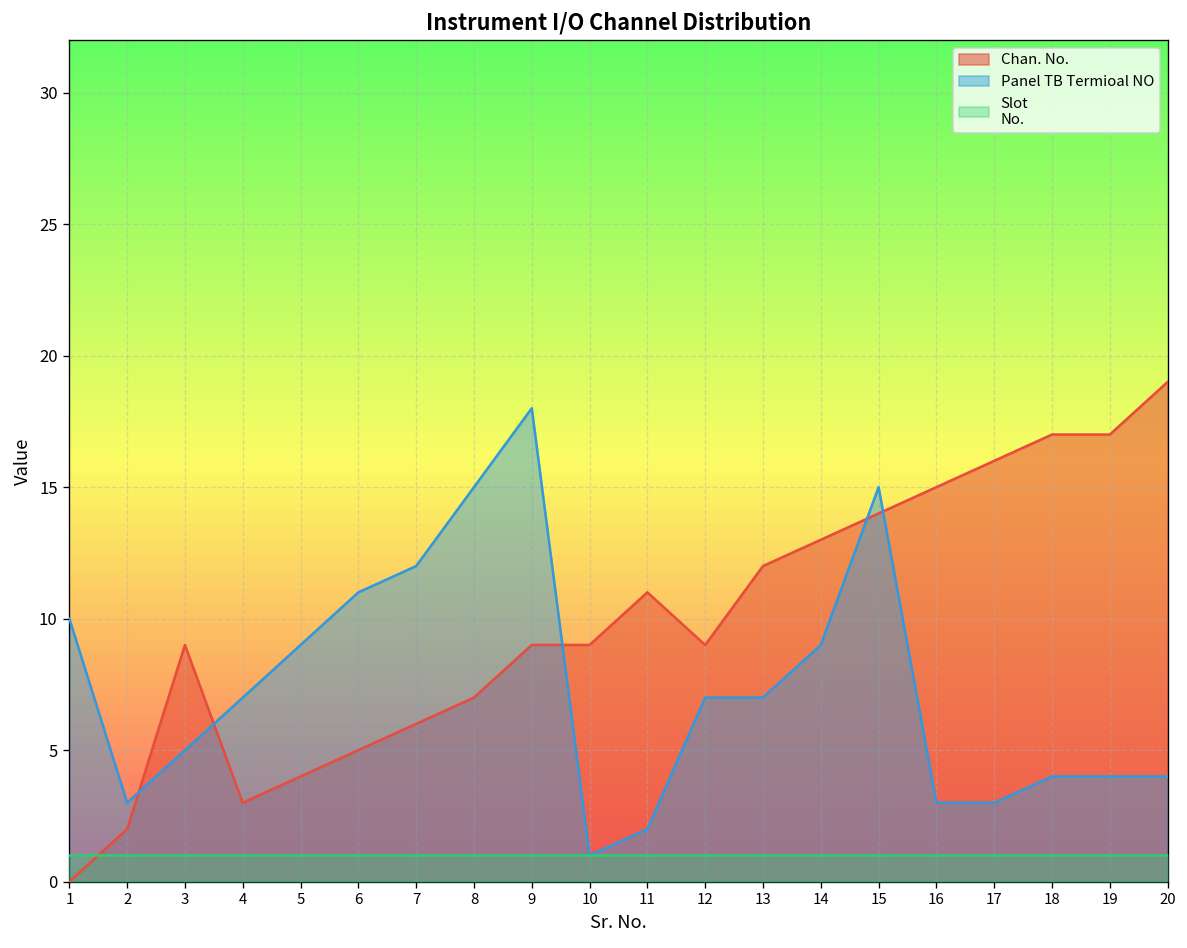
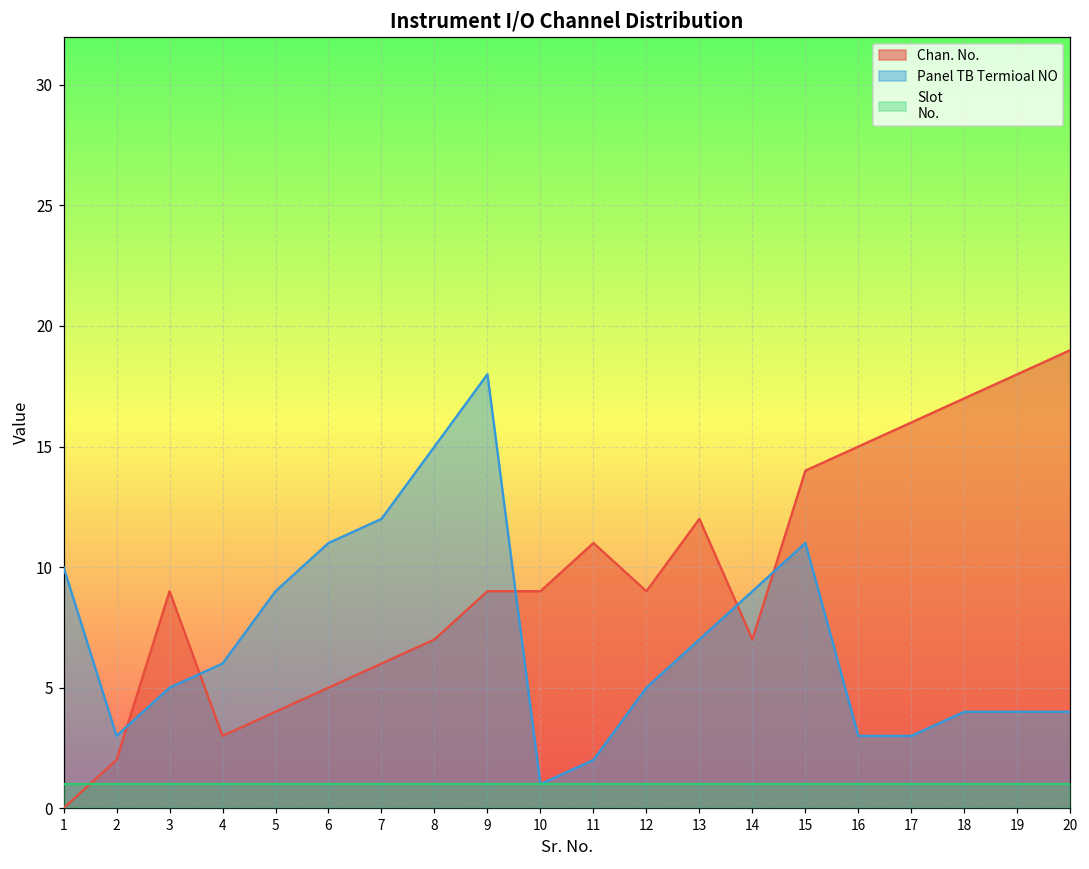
Panel TB Termioal NO, 4: 7 -> 6
Panel TB Termioal NO, 12: 7 -> 5
Chan. No., 14: 13 -> 7
Panel TB Termioal NO, 15: 15 -> 11
Chan. No., 19: 17 -> 18
